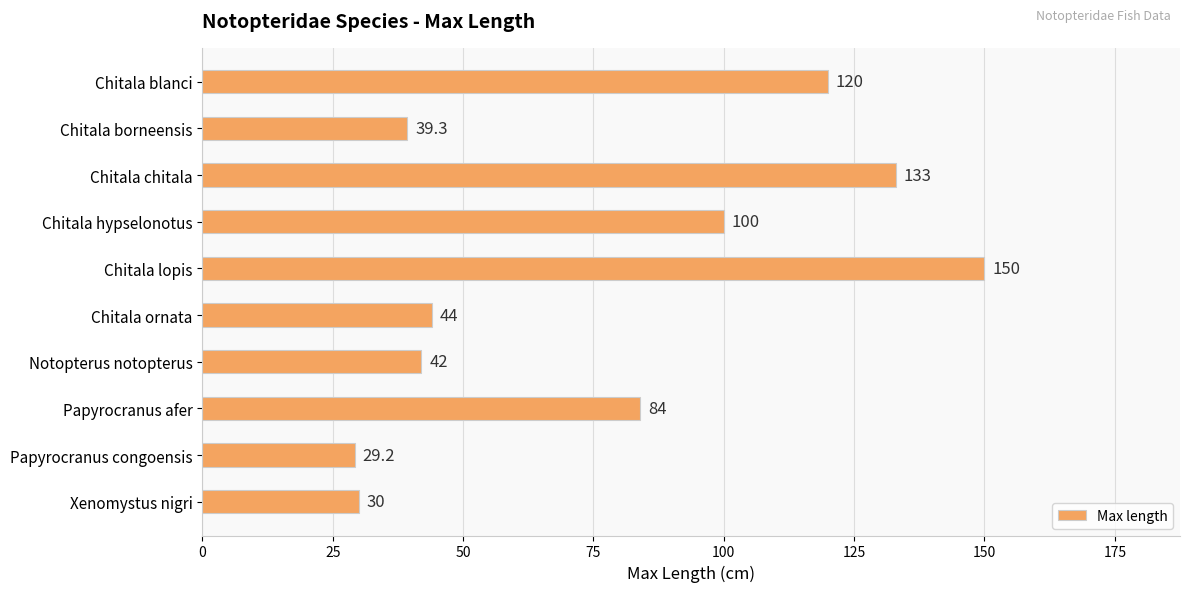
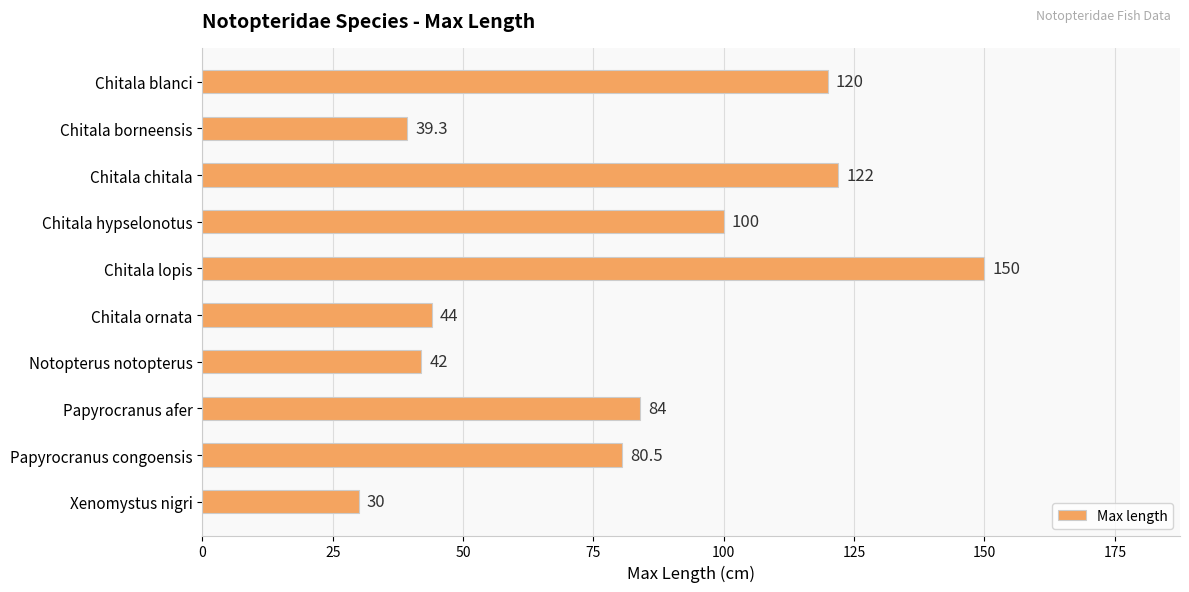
Chitala chitala: 133 -> 122
Papyrocranus congoensis: 29.2 -> 80.5
